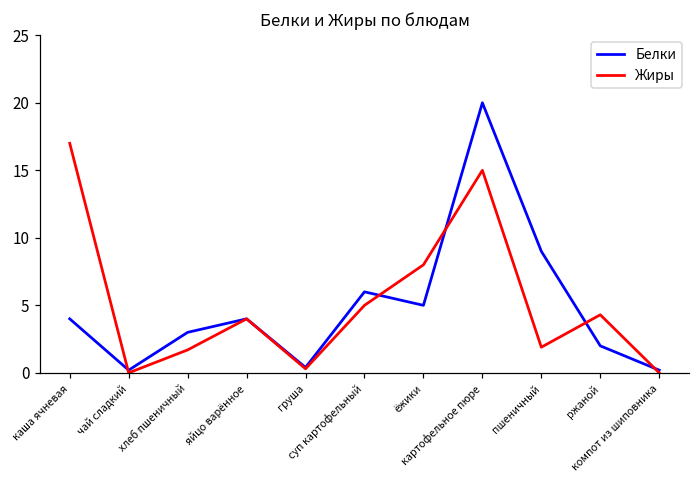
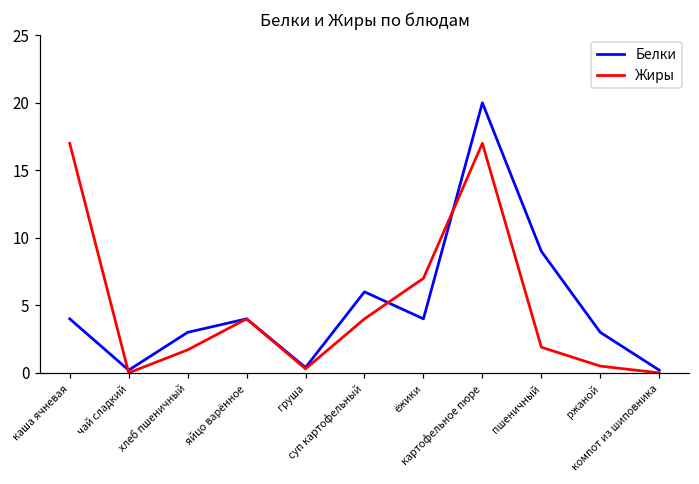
Жиры, суп картофельный: 5 -> 4
Белки, ёжики: 5 -> 4
Жиры, ёжики: 8 -> 7
Жиры, картофельное пюре: 15 -> 17
Белки, ржаной: 2 -> 3
Жиры, ржаной: 4.3 -> 0.5
